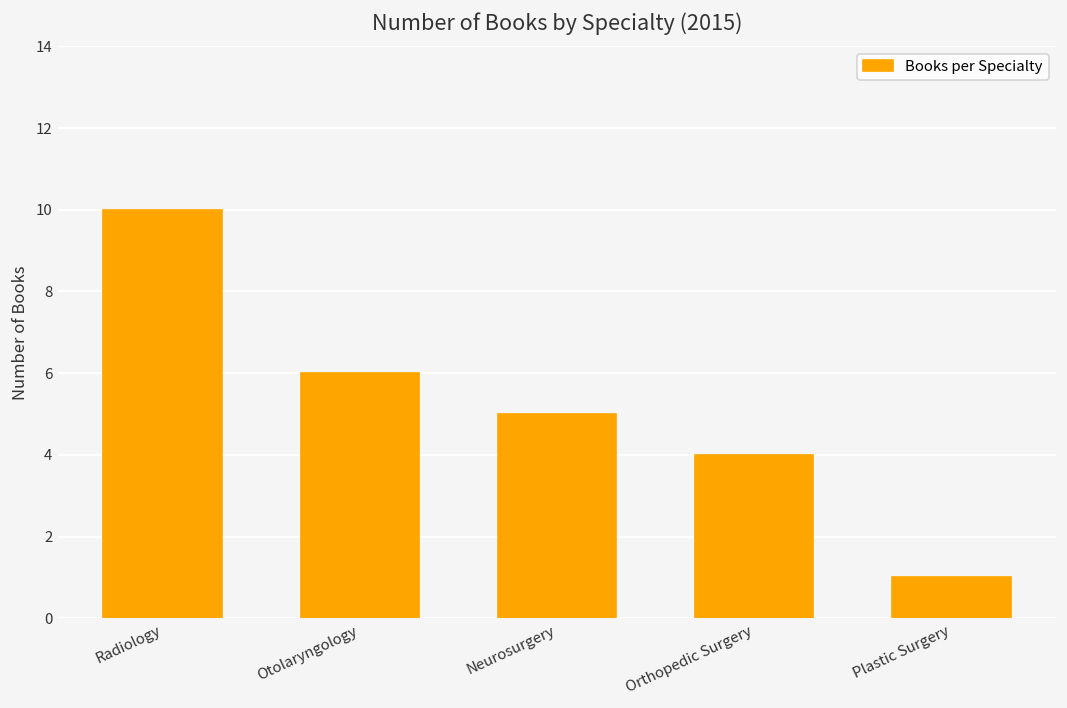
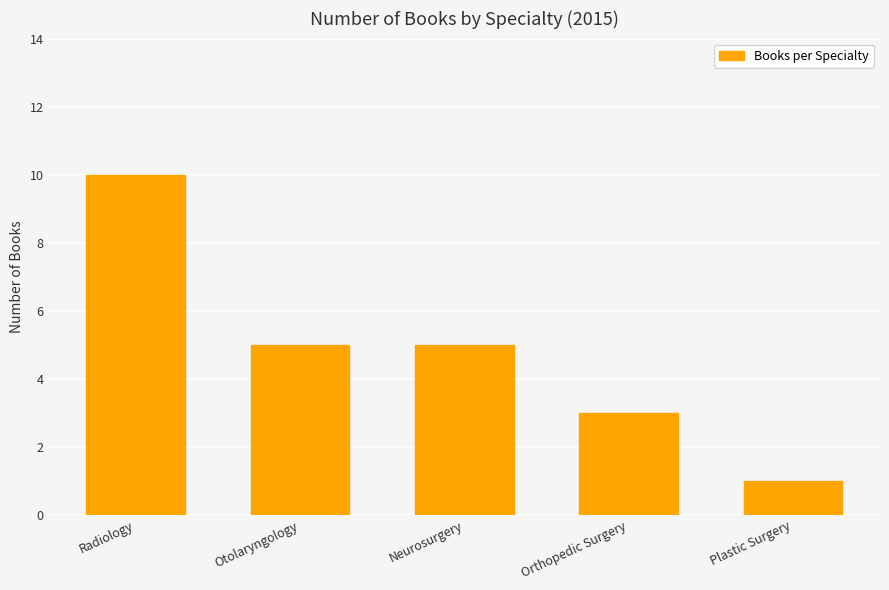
Otolaryngology: 6 -> 5
Orthopedic Surgery: 4 -> 3
